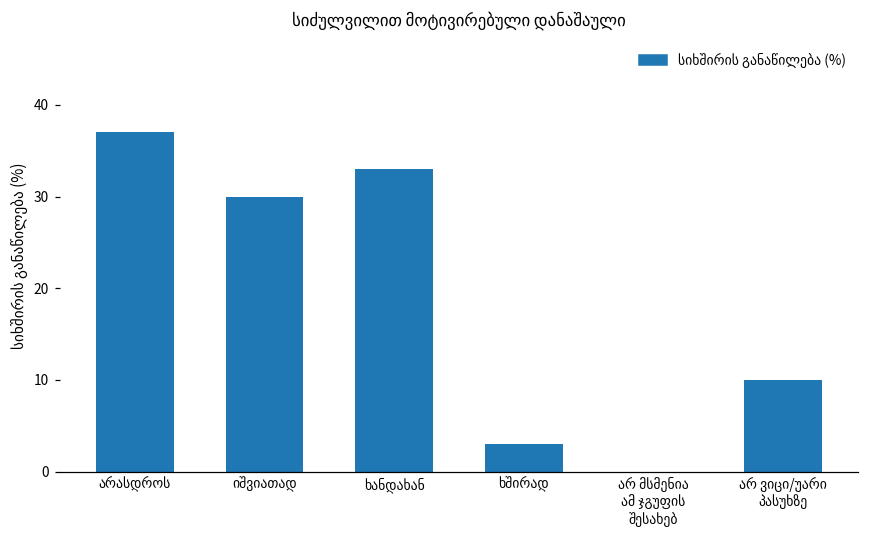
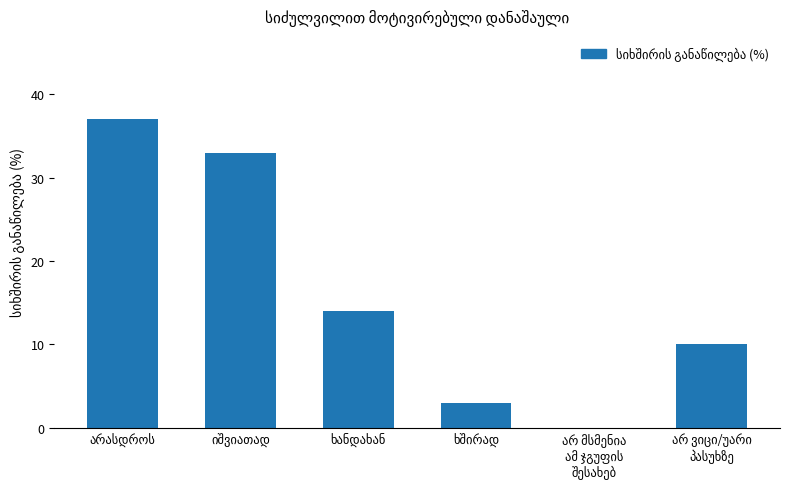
იშვიათად: 30 -> 33
ხანდახან: 33 -> 14
